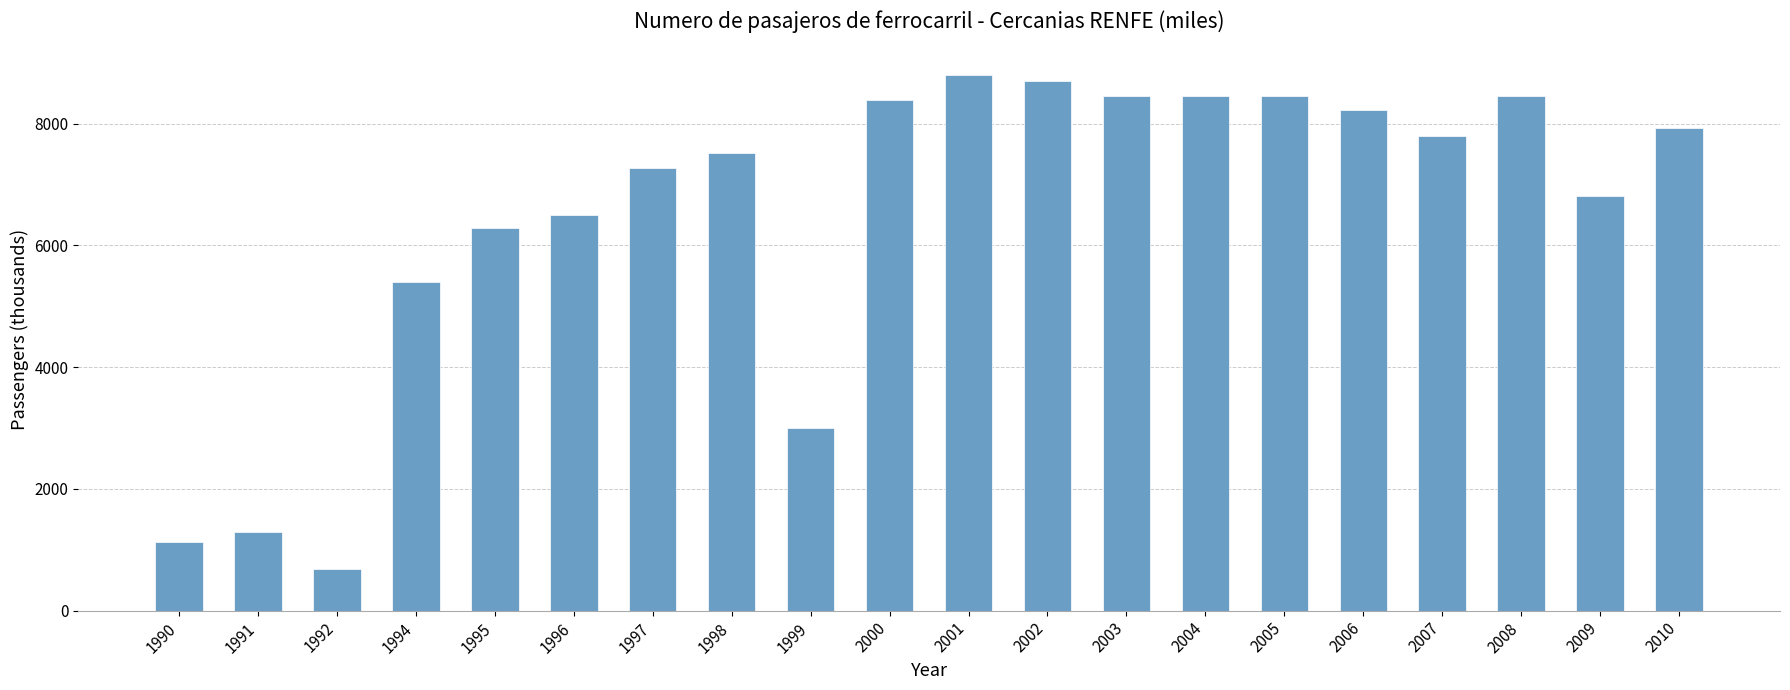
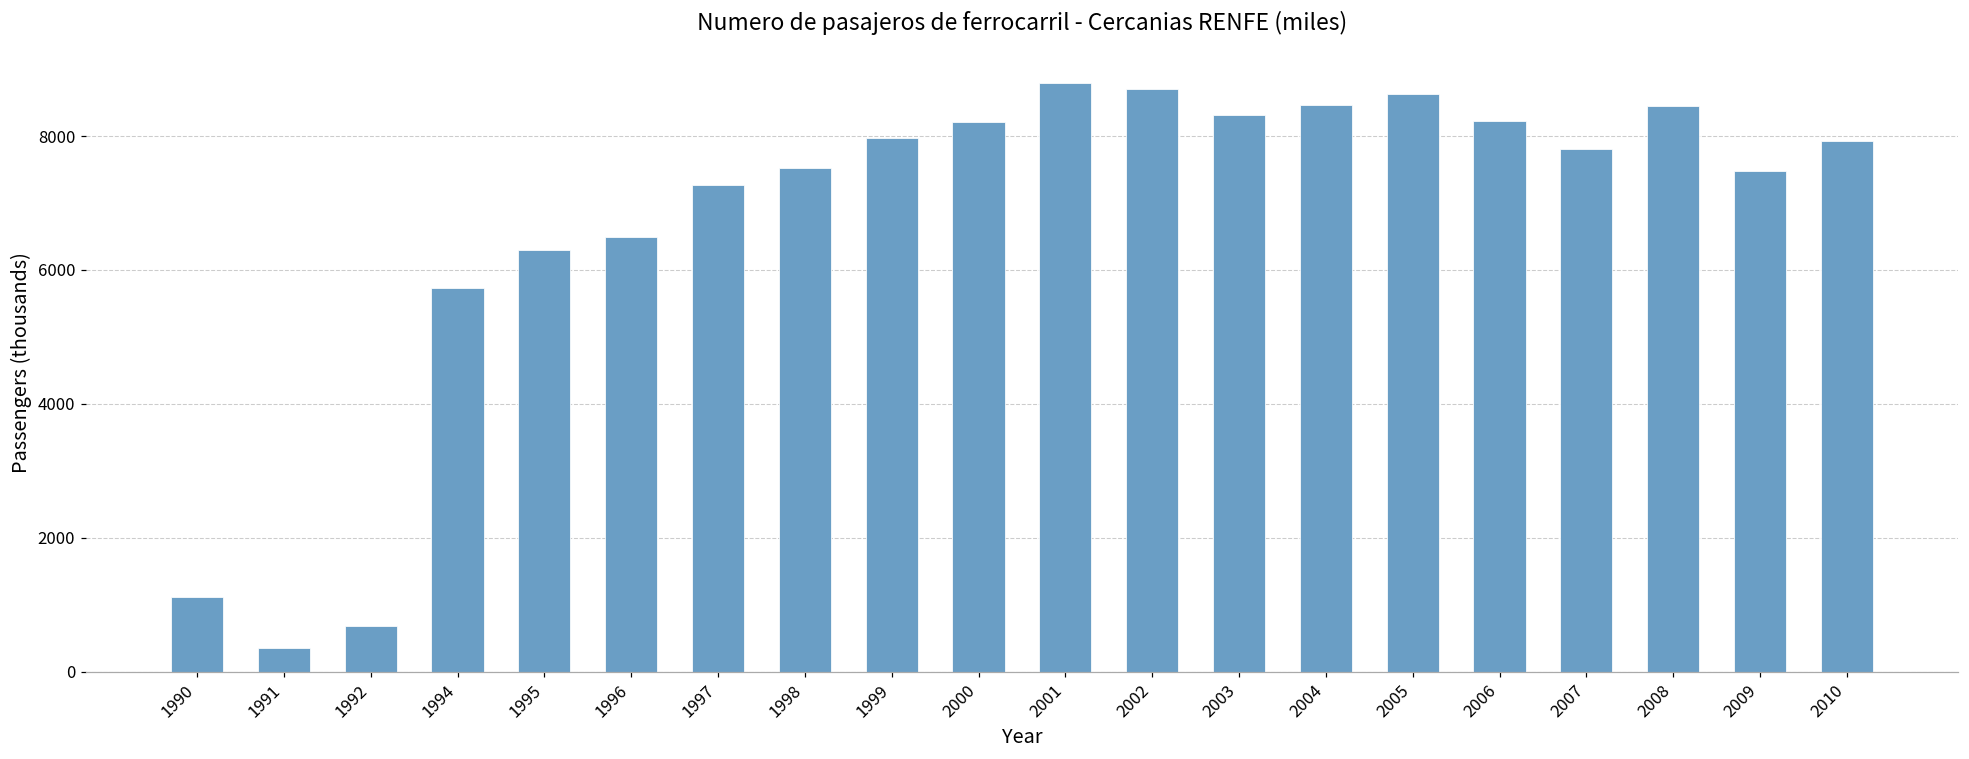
1991: 1300 -> 400
1994: 5400 -> 5700
1999: 3000 -> 8000
2000: 8400 -> 8200
2003: 8500 -> 8300
2005: 8500 -> 8600
2009: 6800 -> 7500
